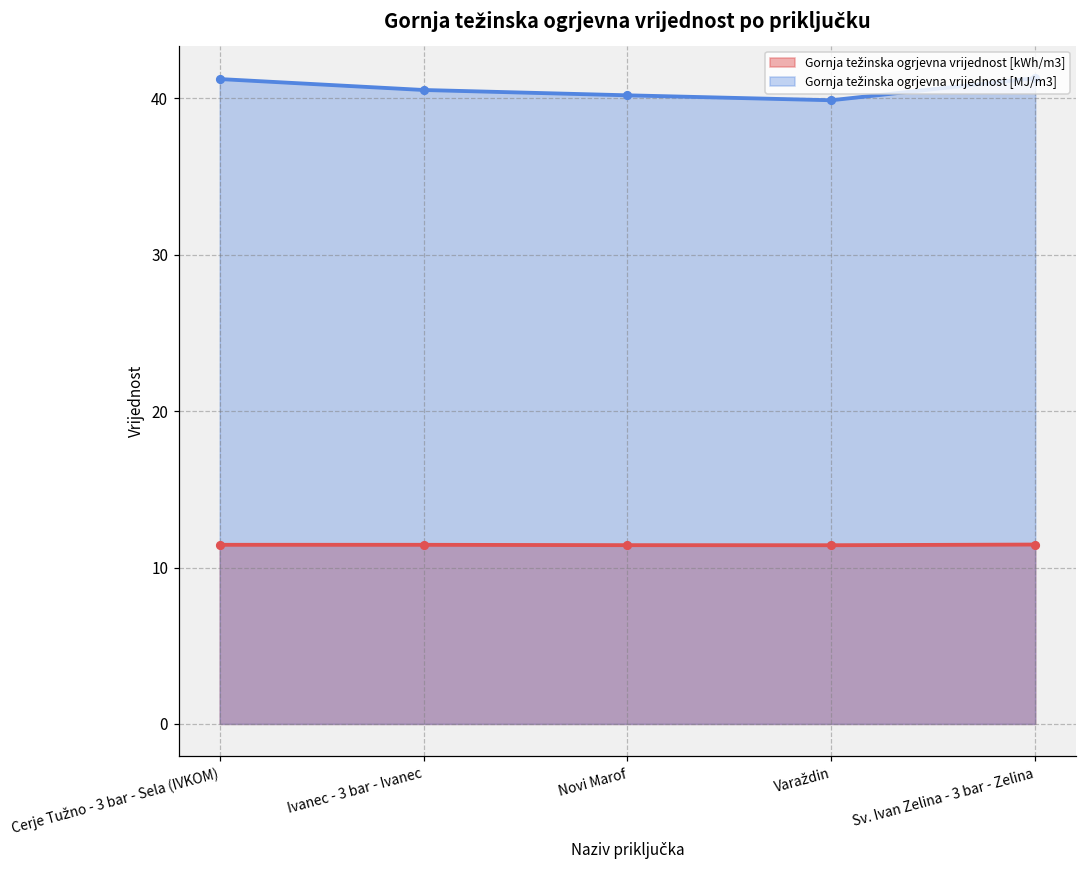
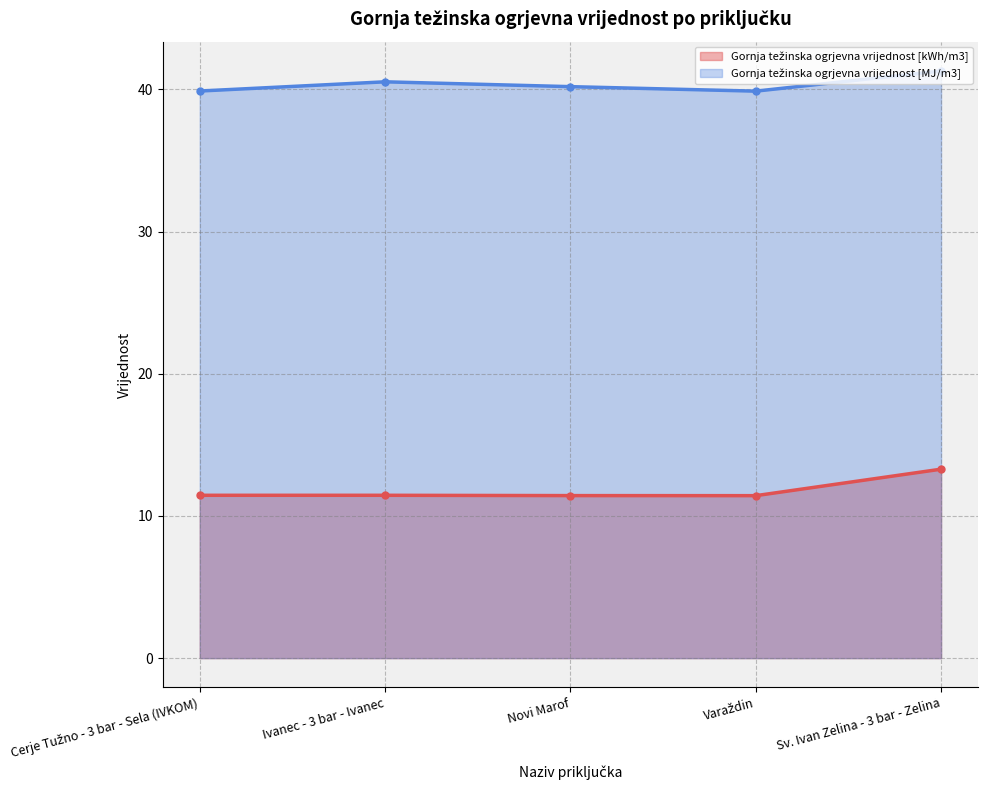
Gornja težinska ogrjevna vrijednost [MJ/m3], Cerje Tužno - 3 bar - Sela (IVKOM): 41.2 -> 39.9
Gornja težinska ogrjevna vrijednost [kWh/m3], Sv. Ivan Zelina - 3 bar - Zelina: 11.5 -> 13.3
